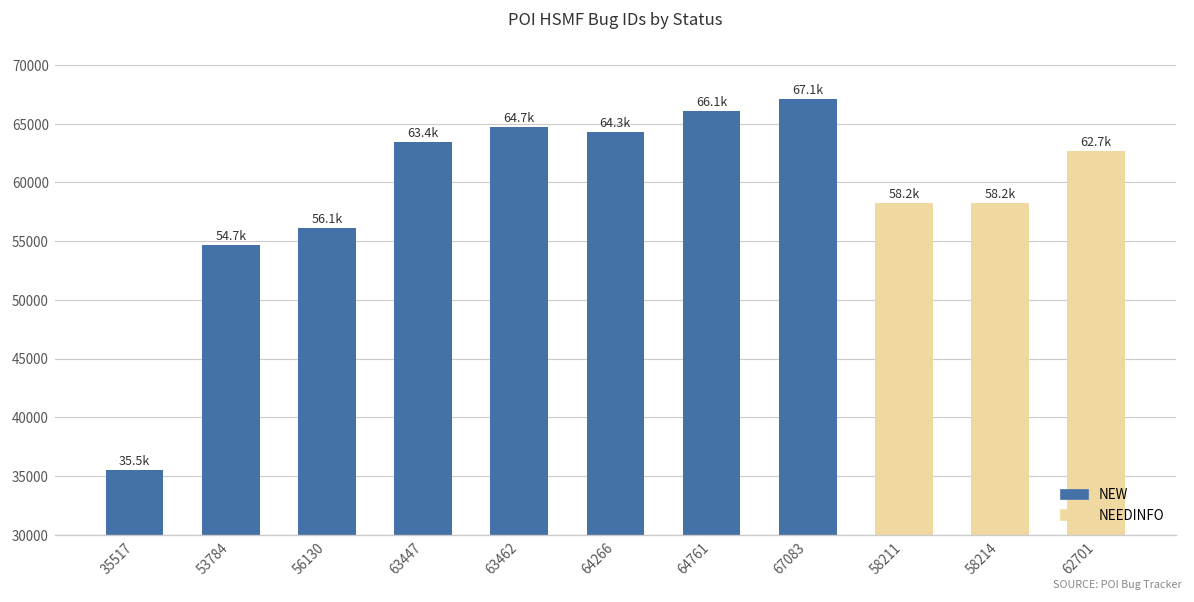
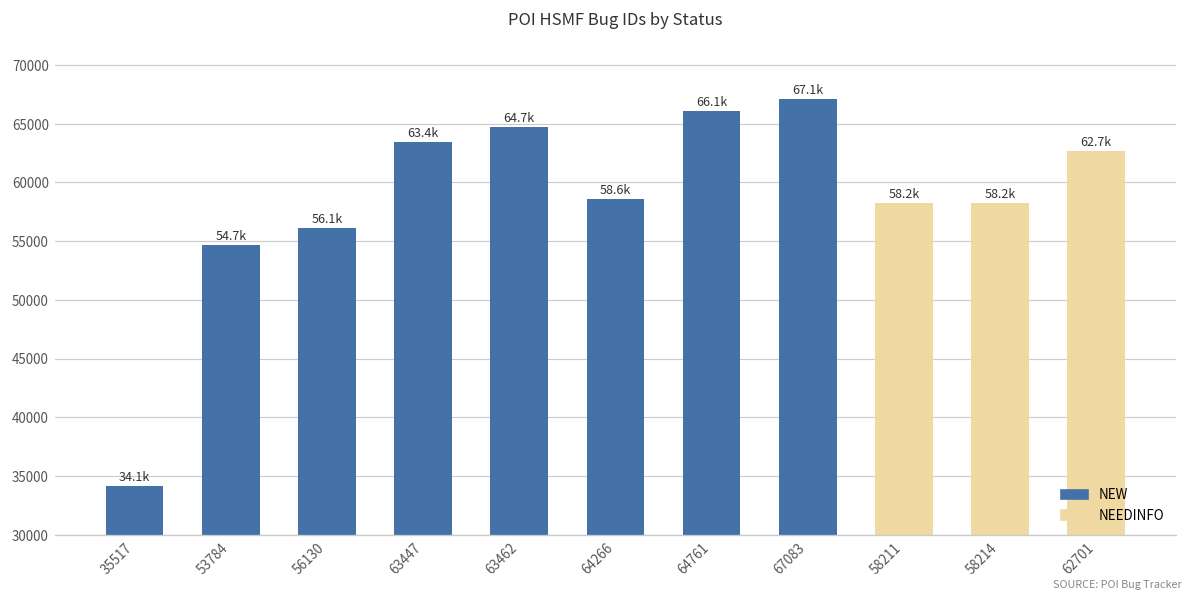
35517: 35.5k -> 34.1k
64266: 64.3k -> 58.6k
